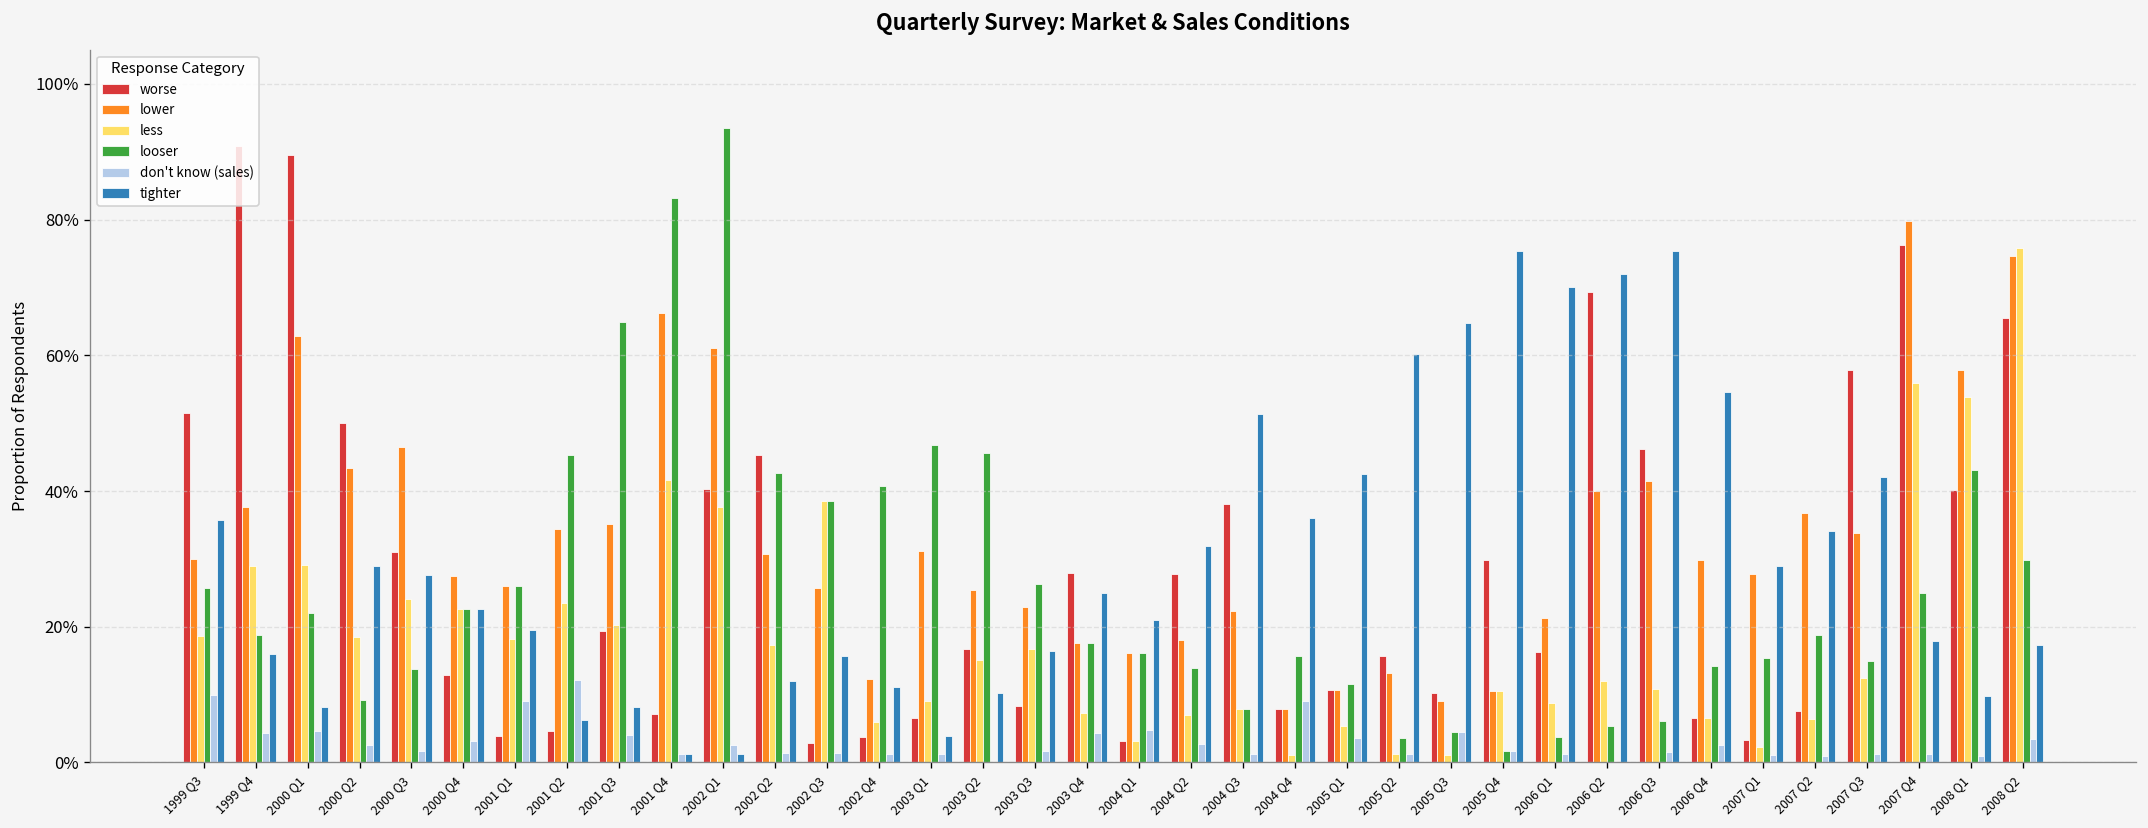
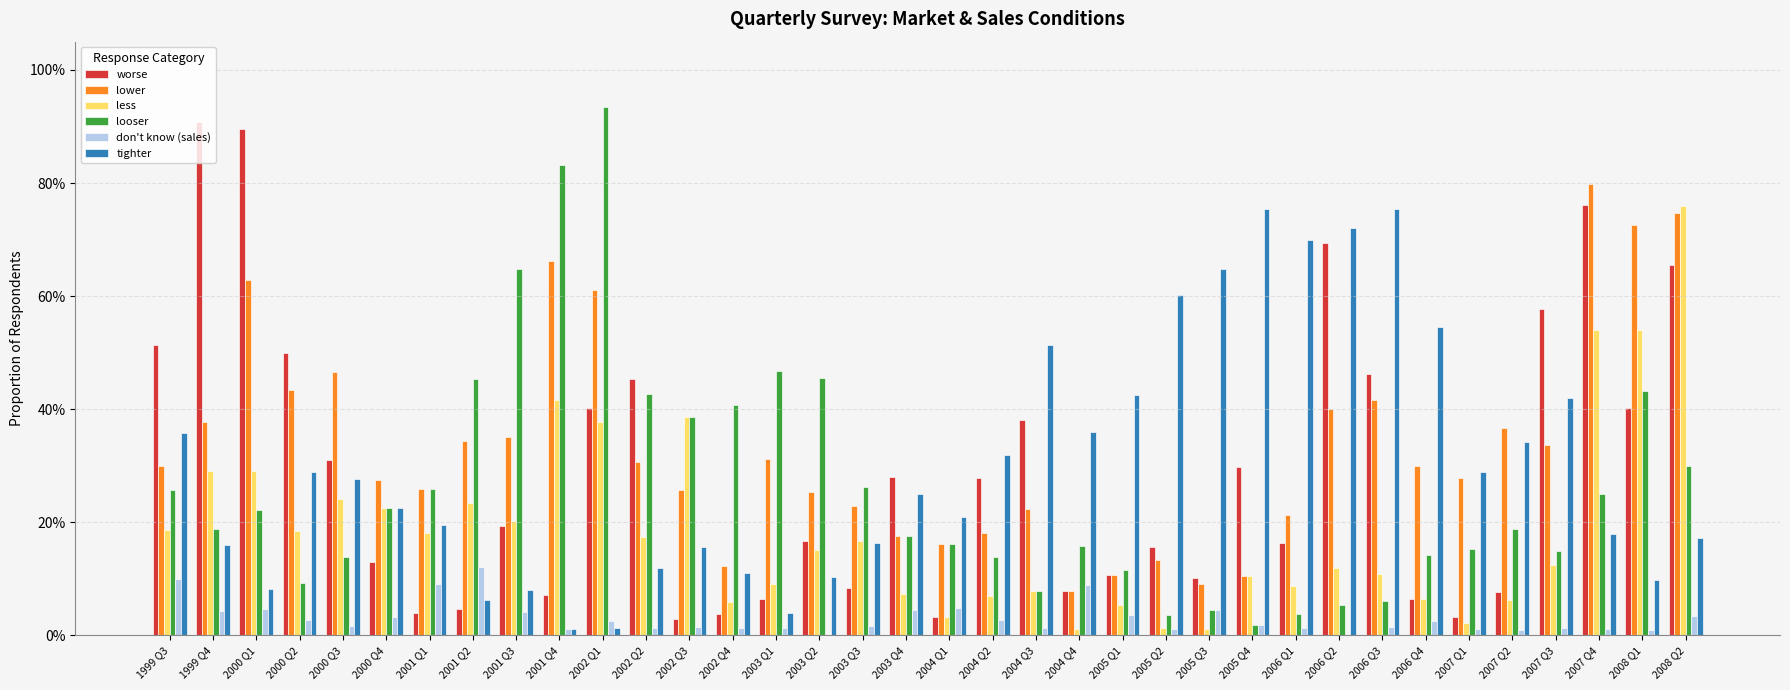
less, 2007 Q4: 56% -> 54%
lower, 2008 Q1: 58% -> 73%
